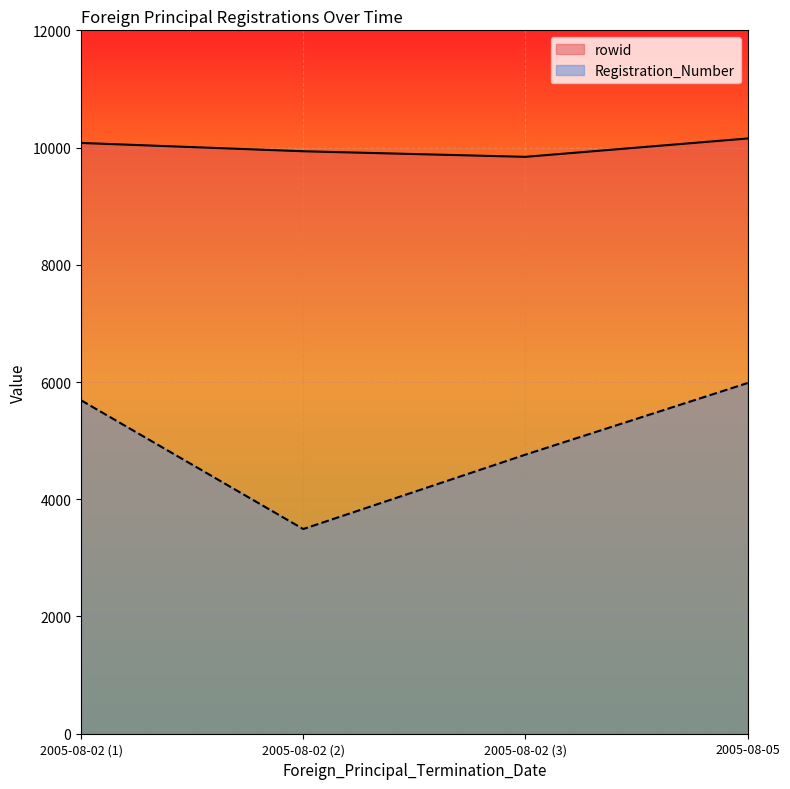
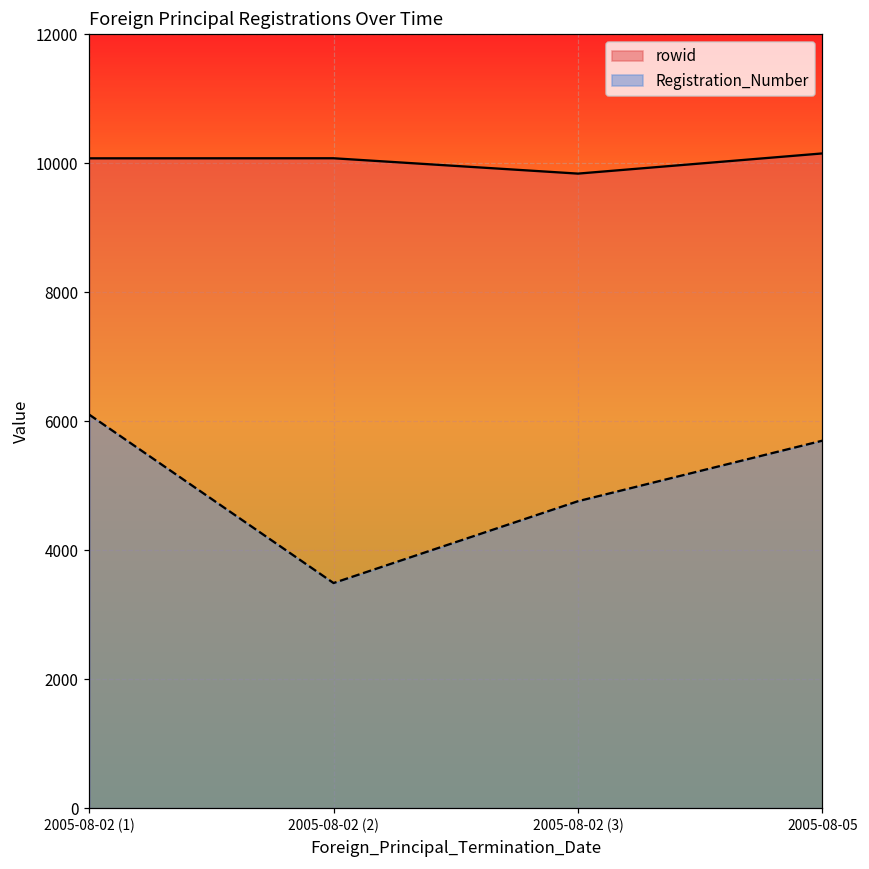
Registration_Number, 2005-08-02 (1): 5700 -> 6100
rowid, 2005-08-02 (2): 9900 -> 10100
Registration_Number, 2005-08-05: 6000 -> 5700
